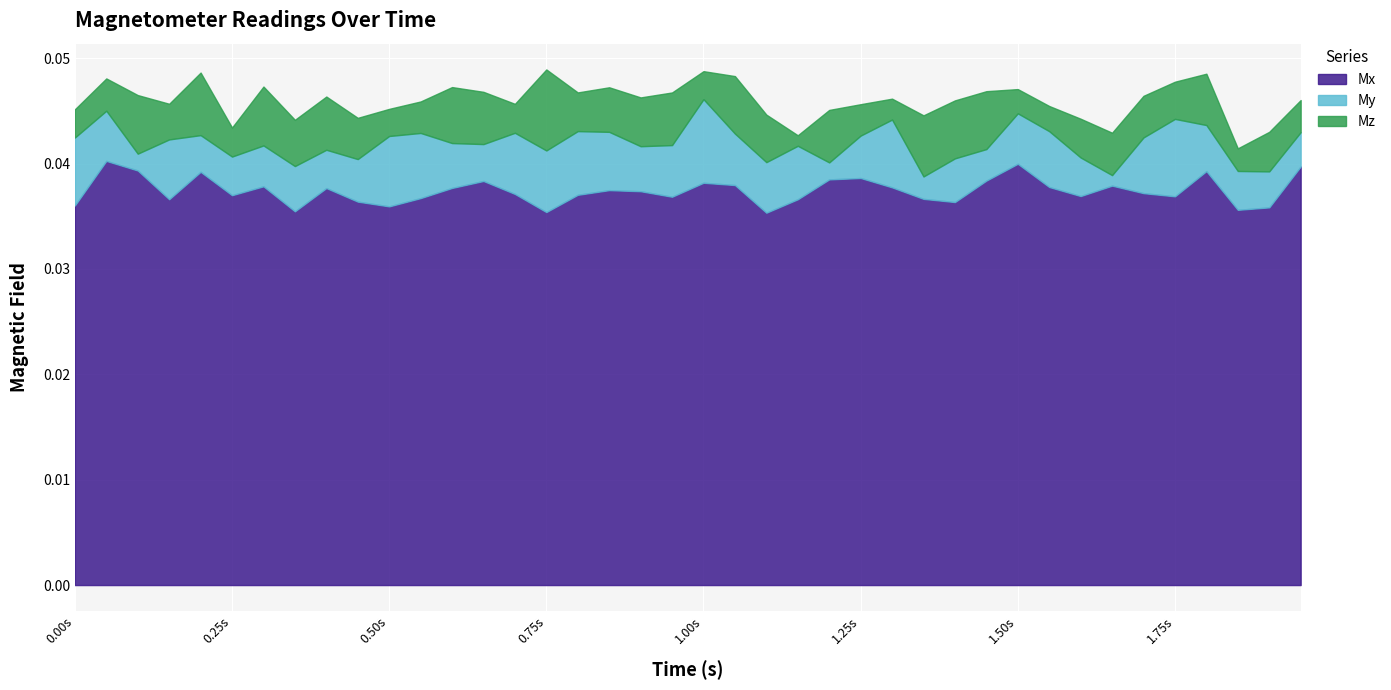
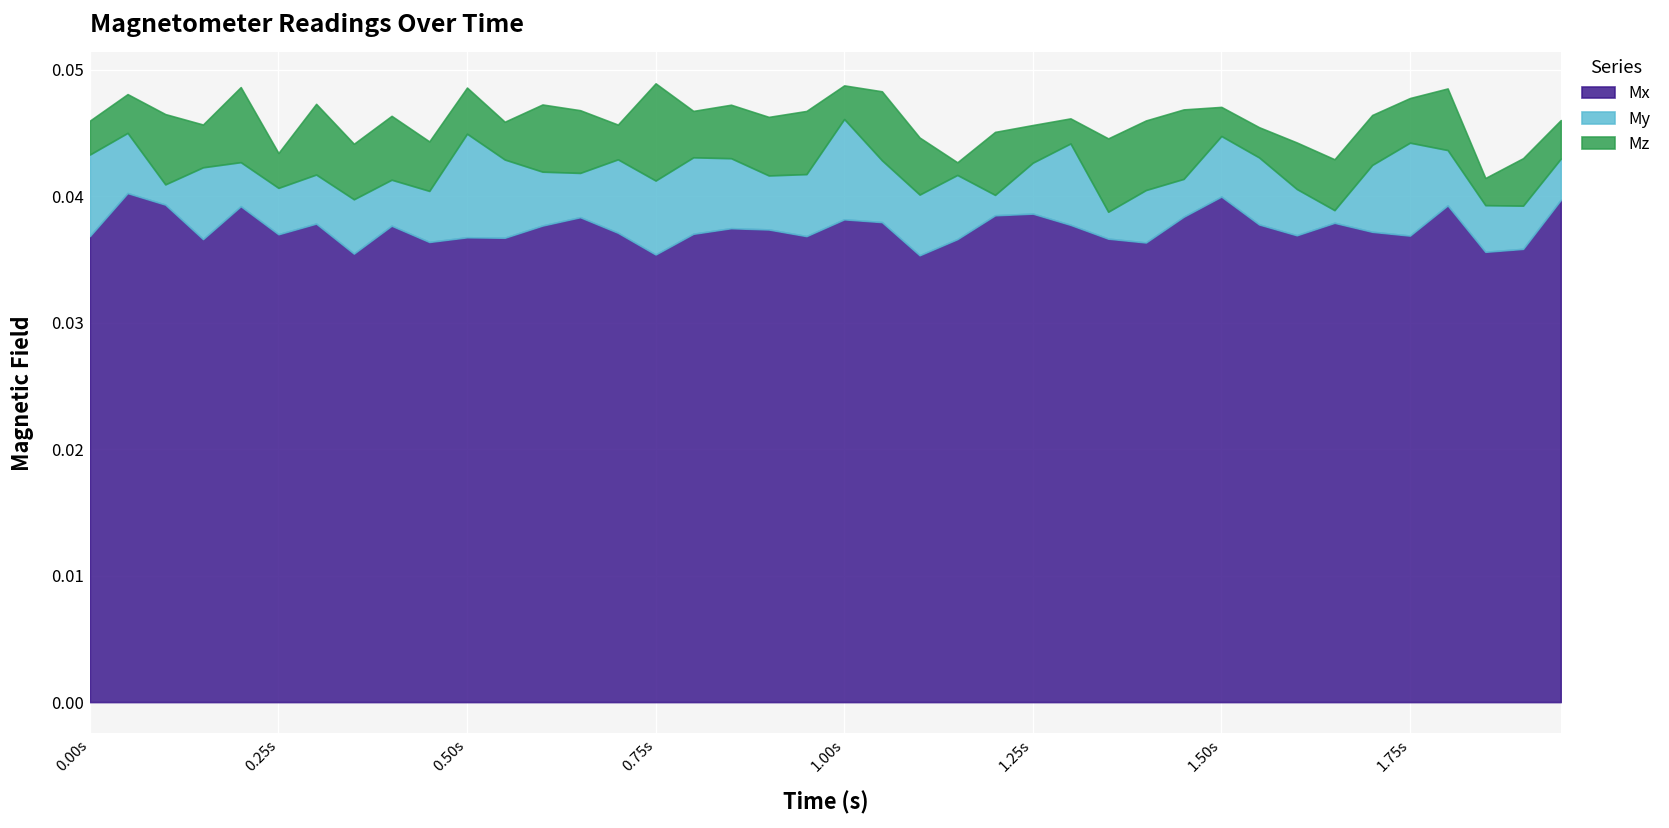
Mx, 0.00s: 0.0360 -> 0.0369
Mx, 0.50s: 0.0359 -> 0.0368
My, 0.50s: 0.0067 -> 0.0082
Mz, 0.50s: 0.0026 -> 0.0036
